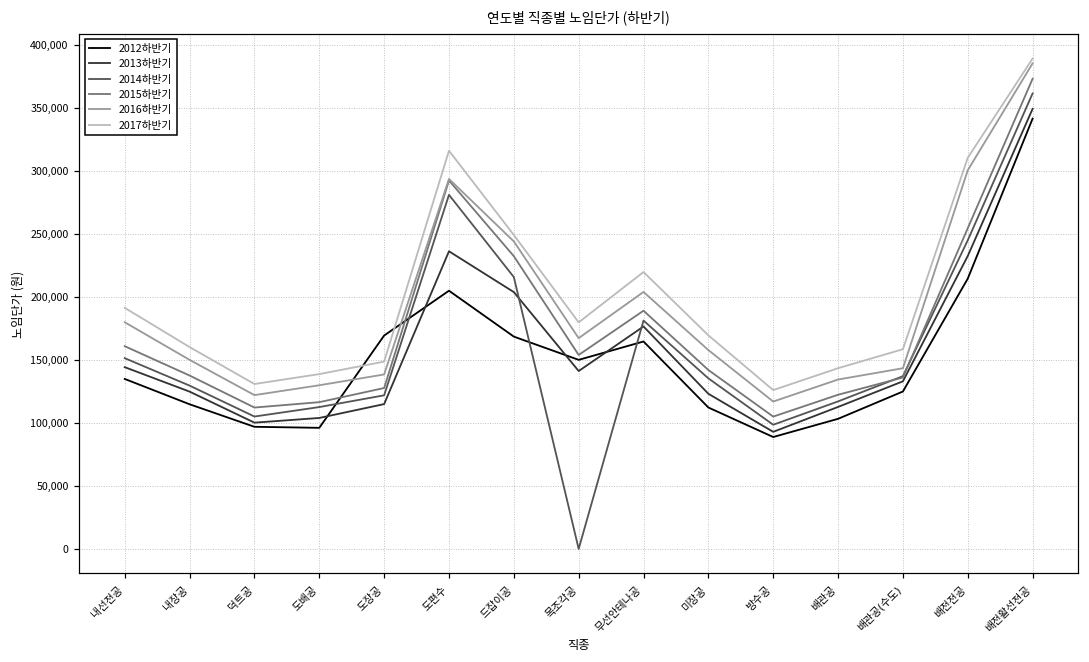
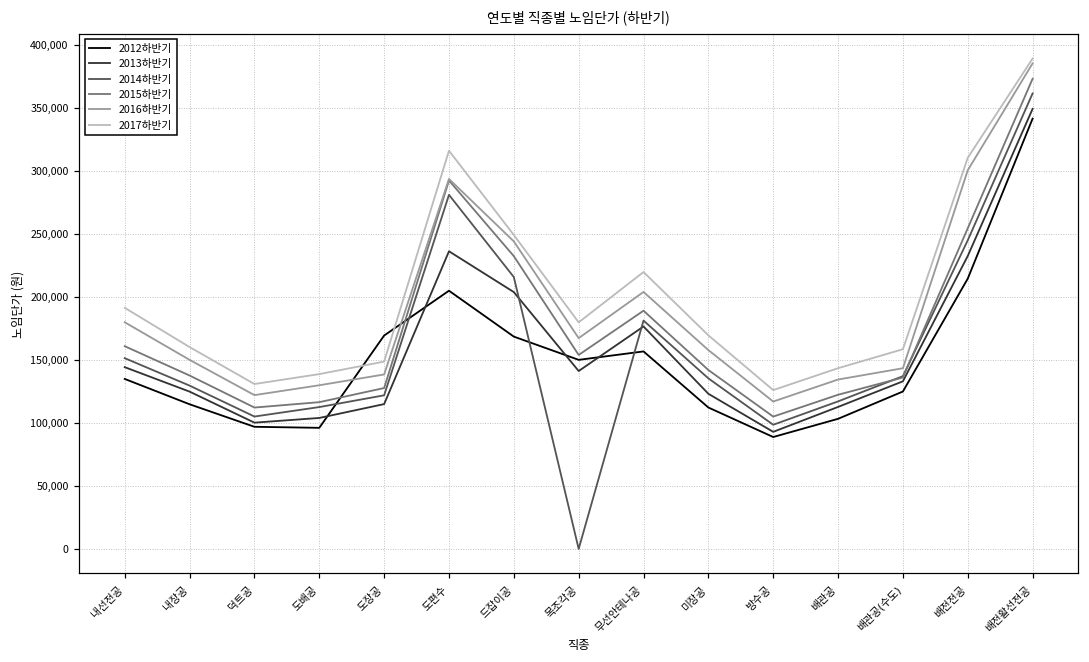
2012하반기, 무선안테나공: 165,000 -> 157,000
